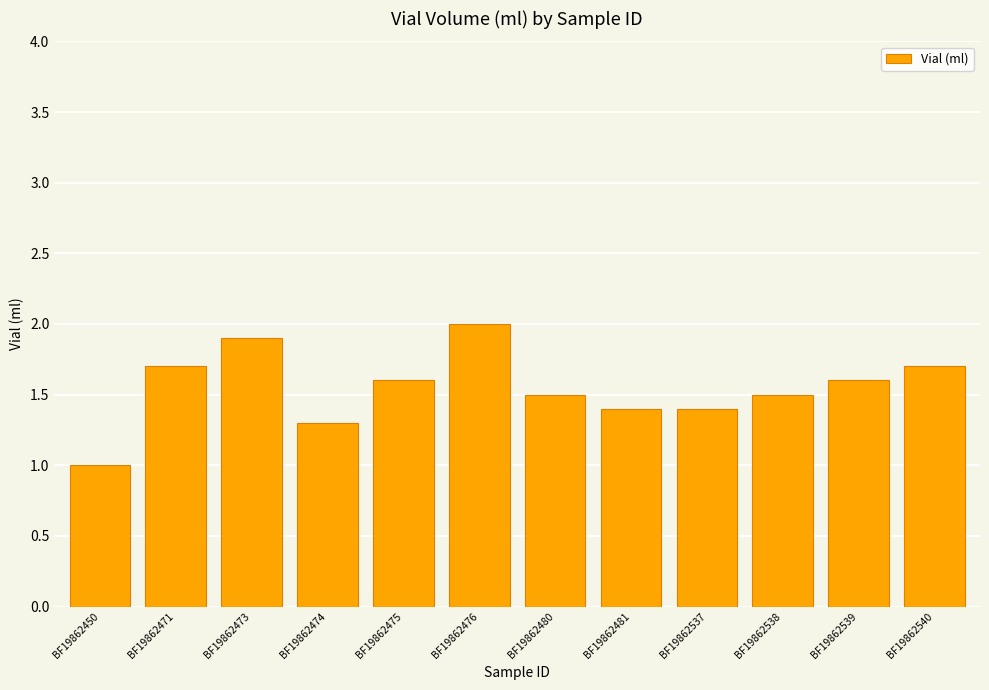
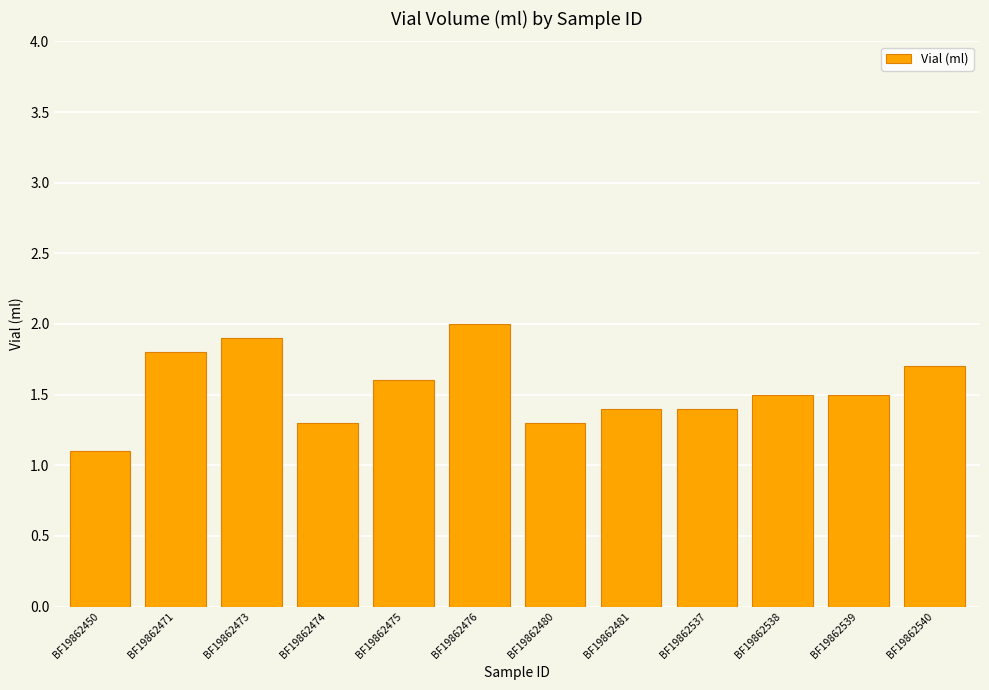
BF19862450: 1.0 -> 1.1
BF19862471: 1.7 -> 1.8
BF19862480: 1.5 -> 1.3
BF19862539: 1.6 -> 1.5
